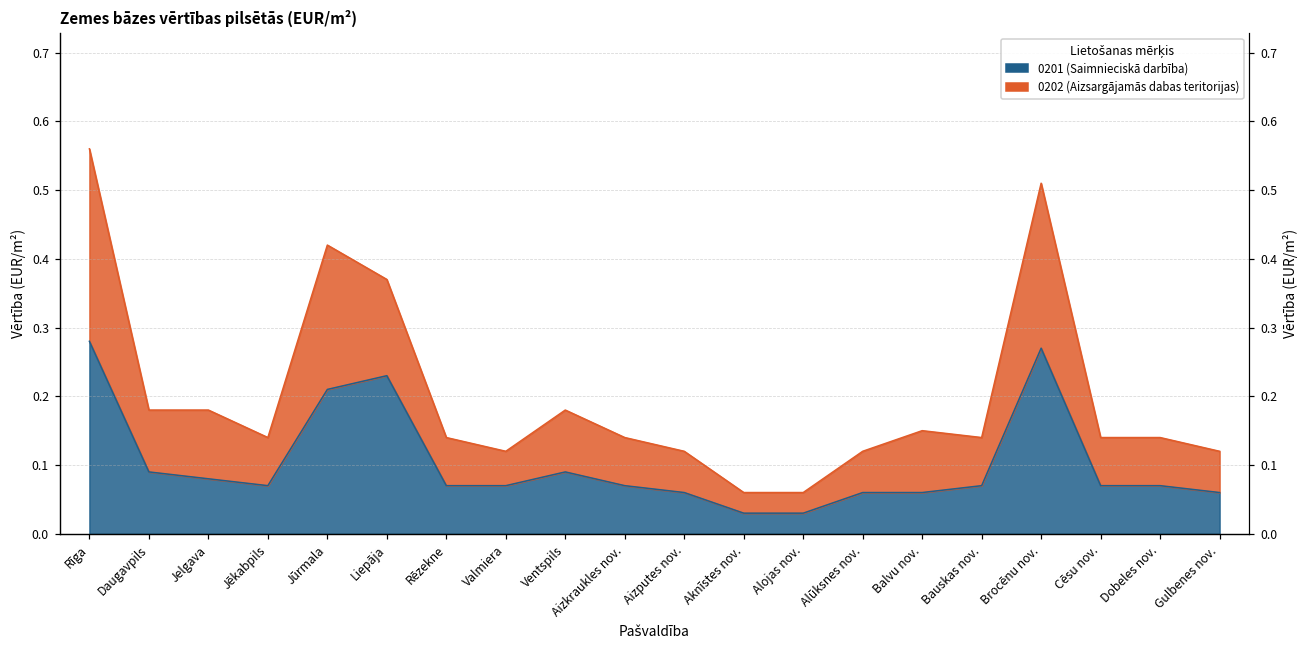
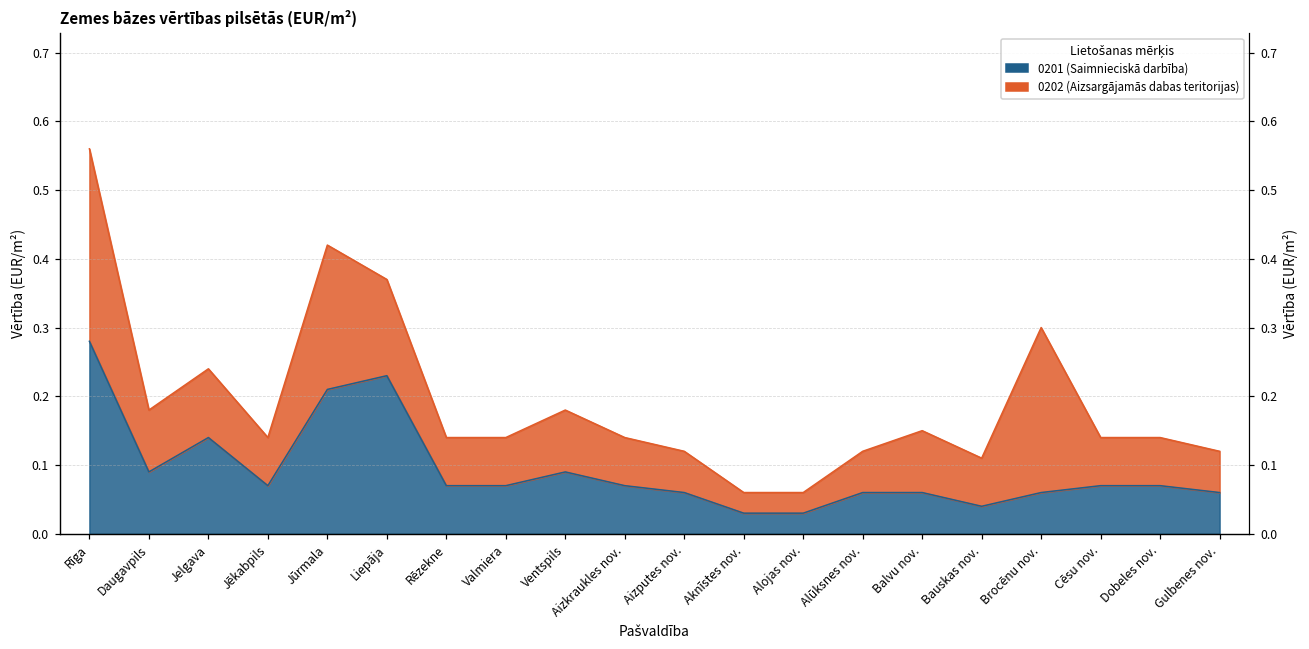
0201 (Saimnieciskā darbība), Jelgava: 0.08 -> 0.14
0202 (Aizsargājamās dabas teritorijas), Valmiera: 0.05 -> 0.07
0201 (Saimnieciskā darbība), Bauskas nov.: 0.07 -> 0.04
0201 (Saimnieciskā darbība), Brocēnu nov.: 0.27 -> 0.06
